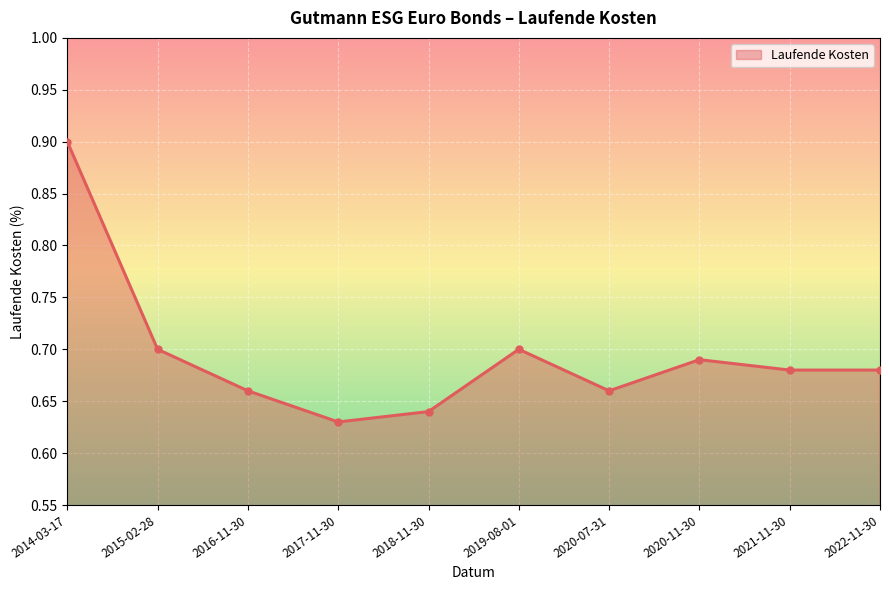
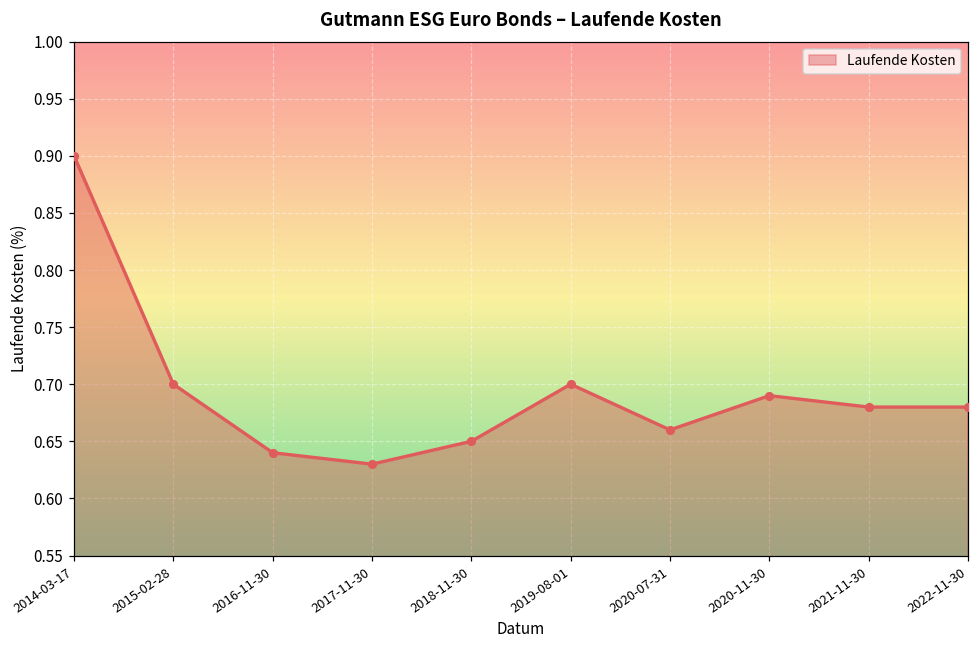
2016-11-30: 0.66 -> 0.64
2018-11-30: 0.64 -> 0.65
